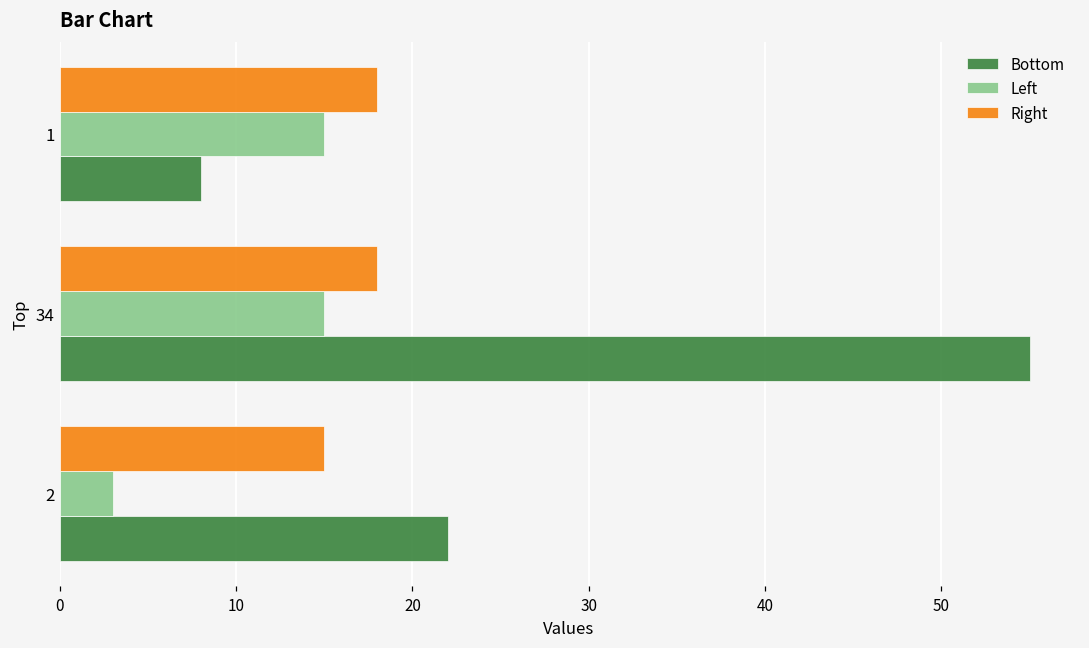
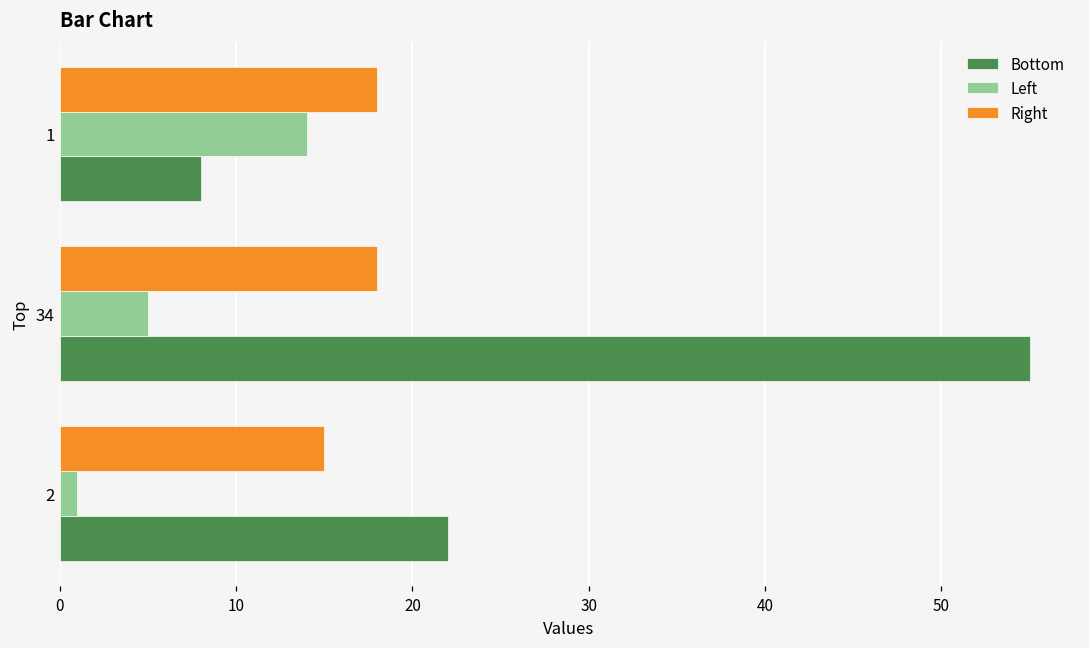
Left, 1: 15 -> 14
Left, 34: 15 -> 5
Left, 2: 3 -> 1
